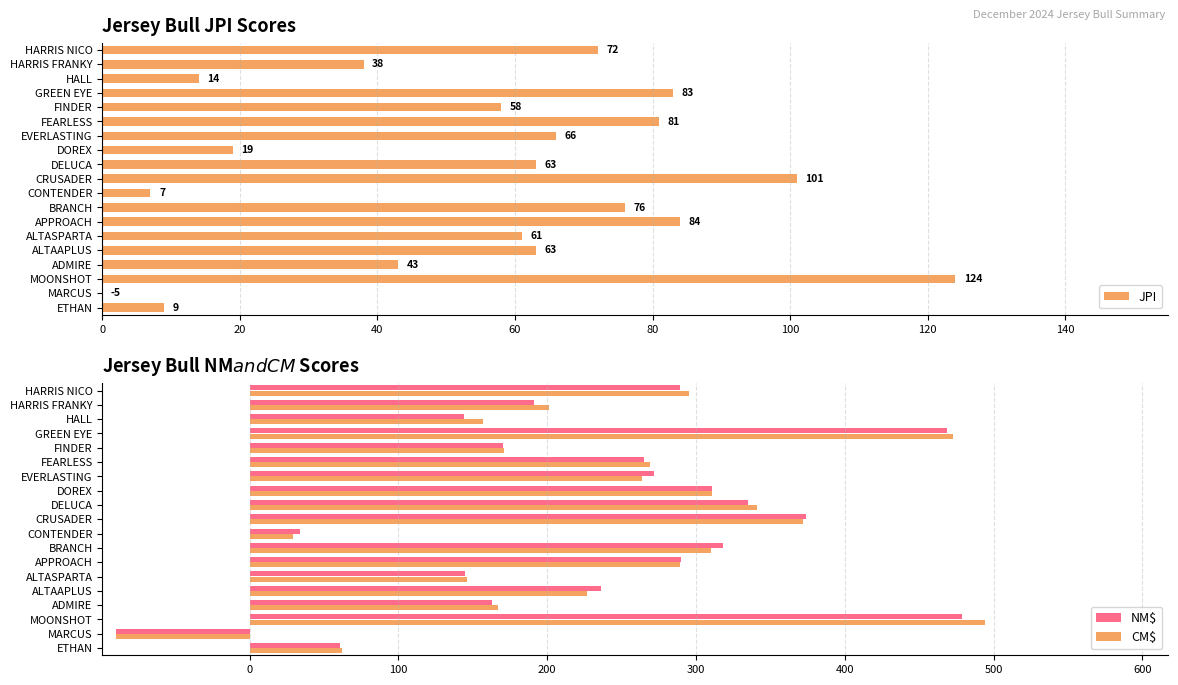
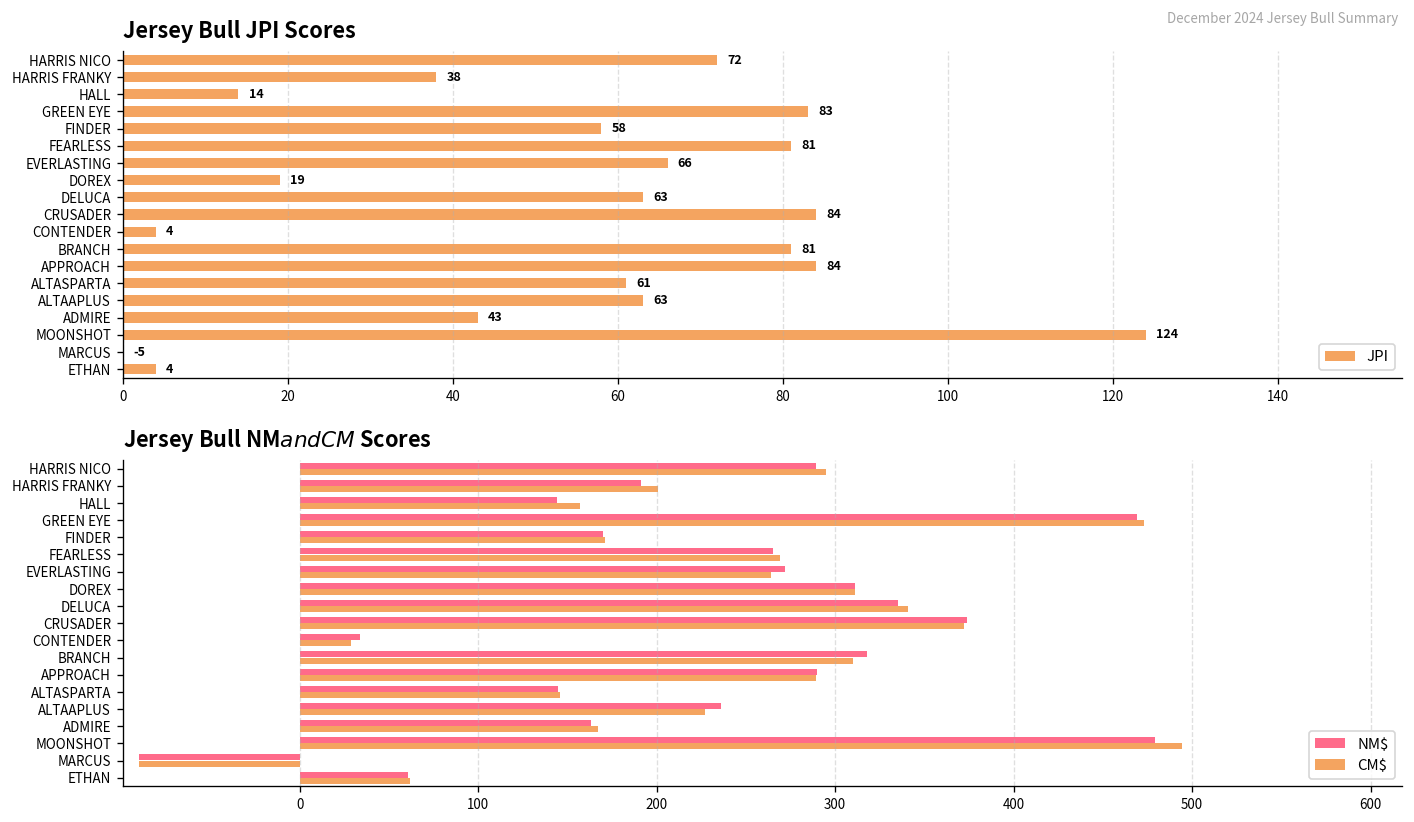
Jersey Bull JPI Scores, CRUSADER: 101 -> 84
Jersey Bull JPI Scores, CONTENDER: 7 -> 4
Jersey Bull JPI Scores, BRANCH: 76 -> 81
Jersey Bull JPI Scores, ETHAN: 9 -> 4
